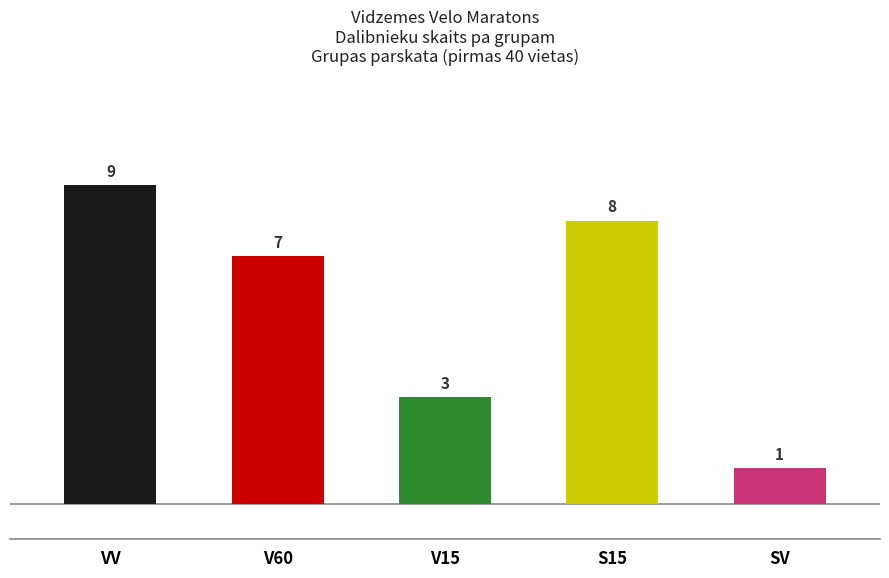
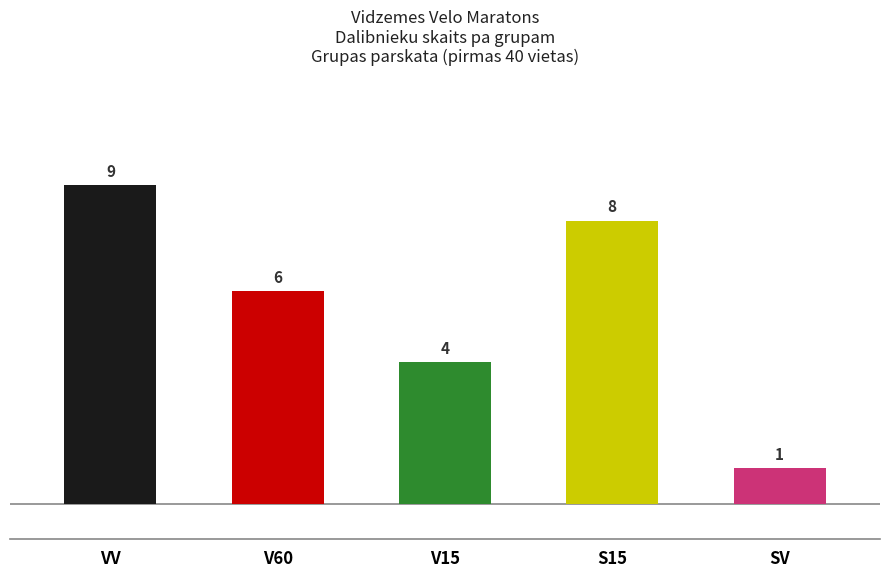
V60: 7 -> 6
V15: 3 -> 4
